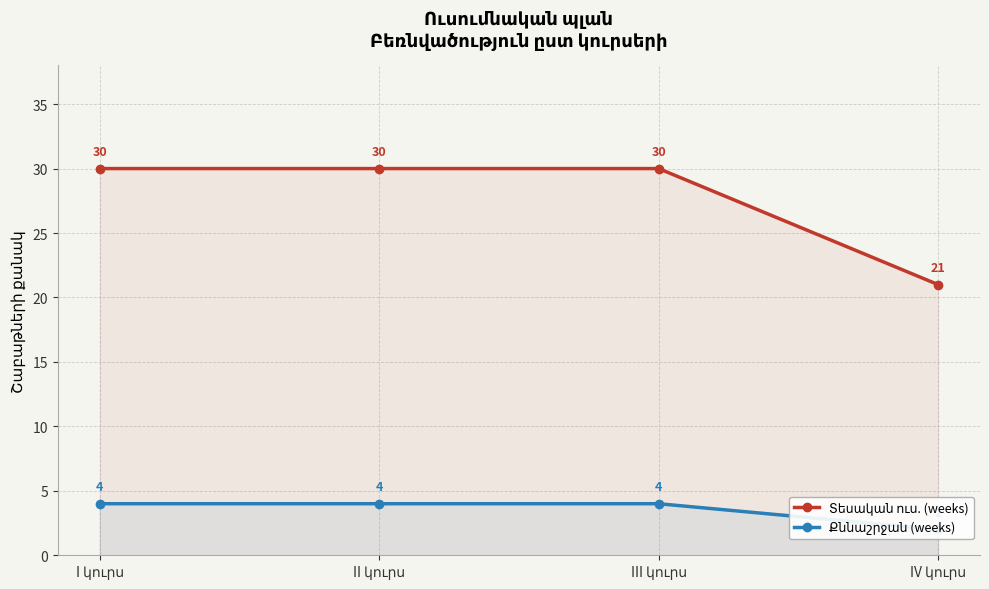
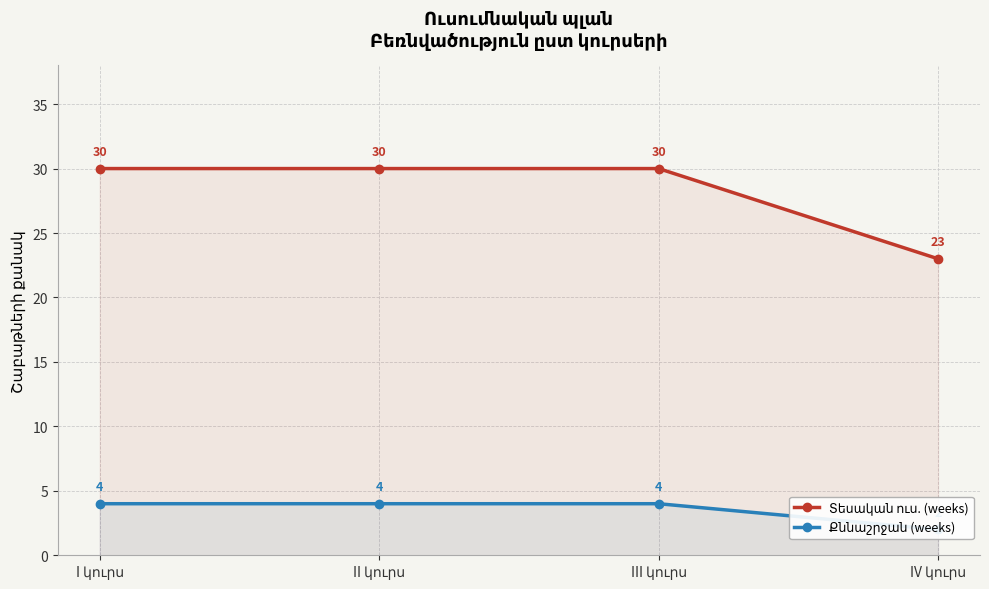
Տեսական ուս. (weeks), IV կուրս: 21 -> 23
